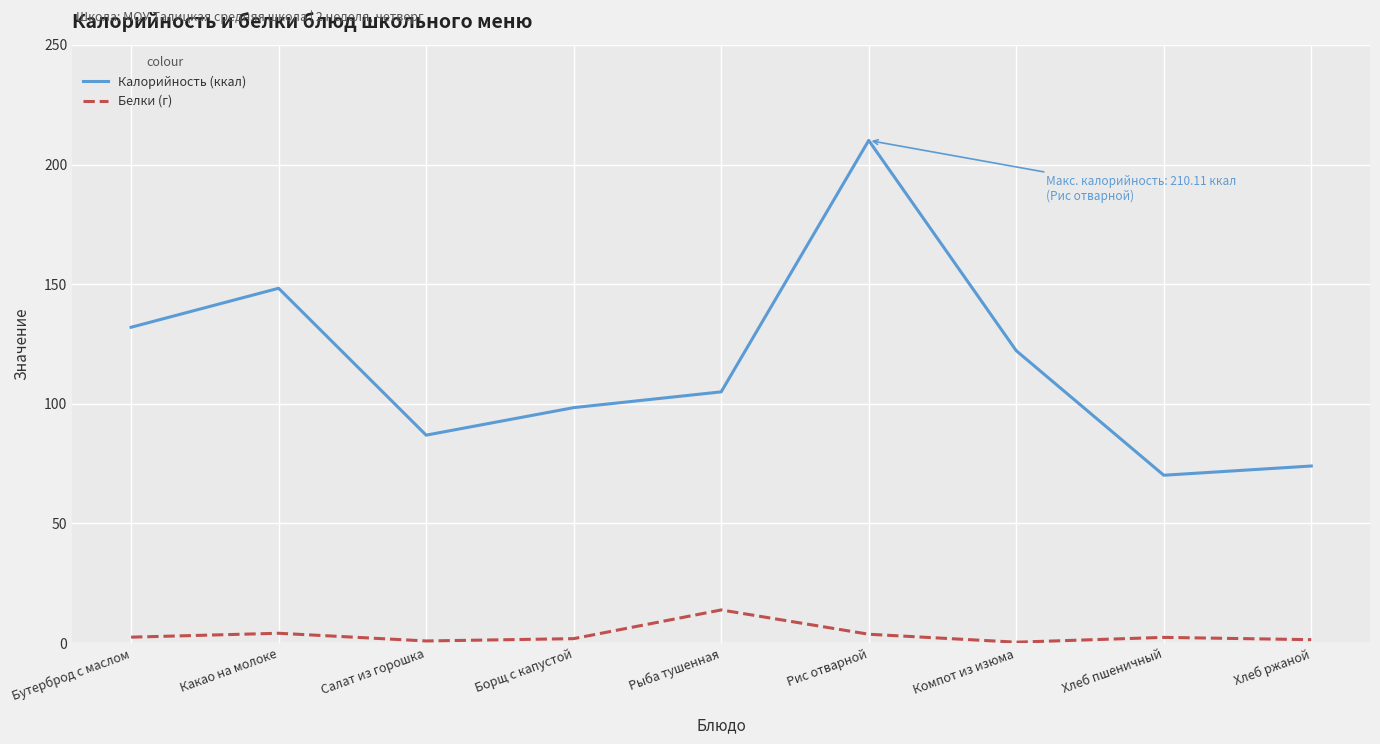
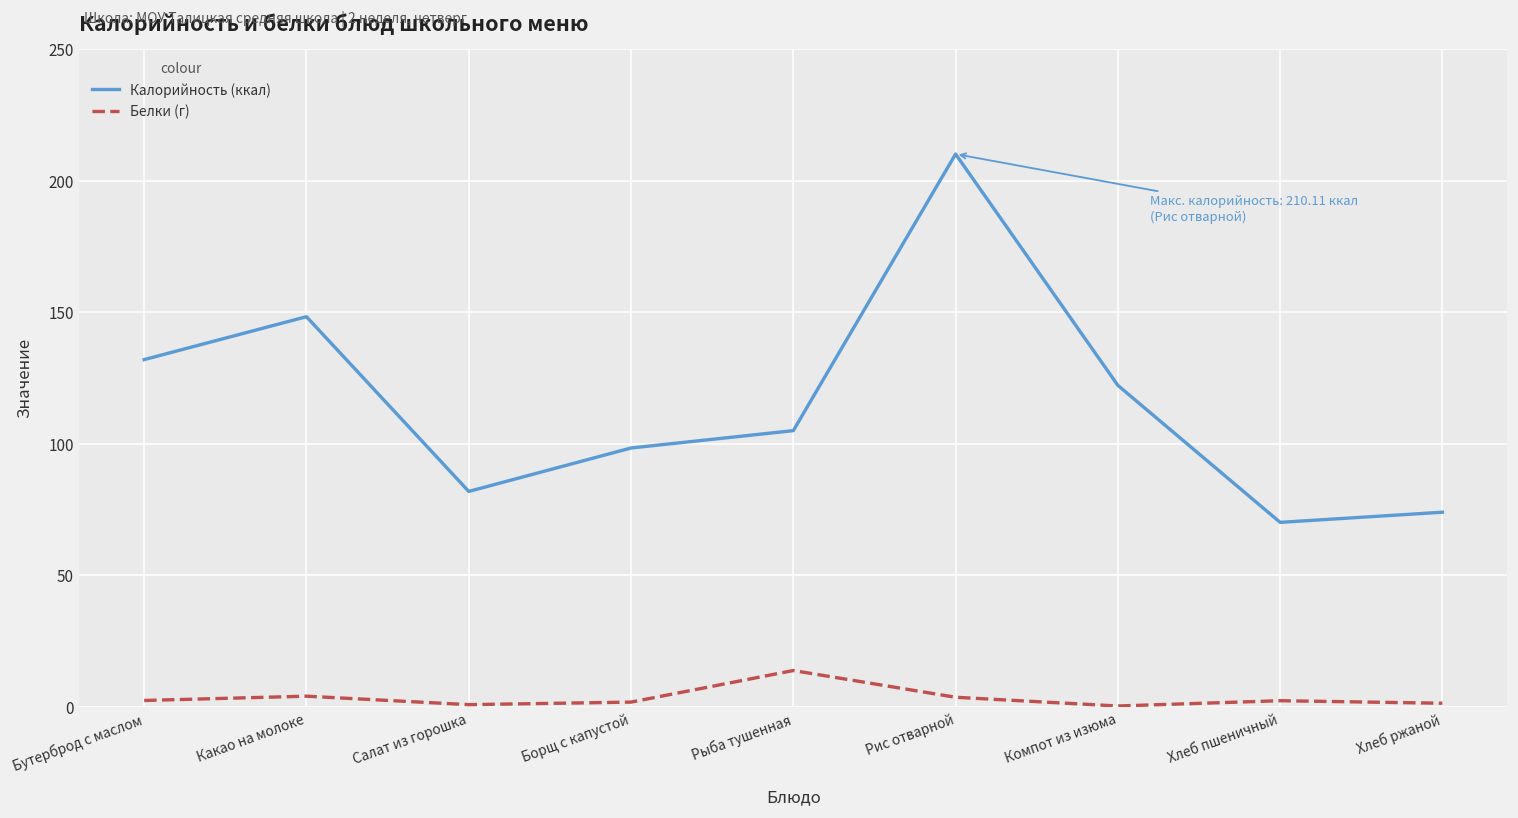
Калорийность (ккал), Салат из горошка: 87 -> 82
